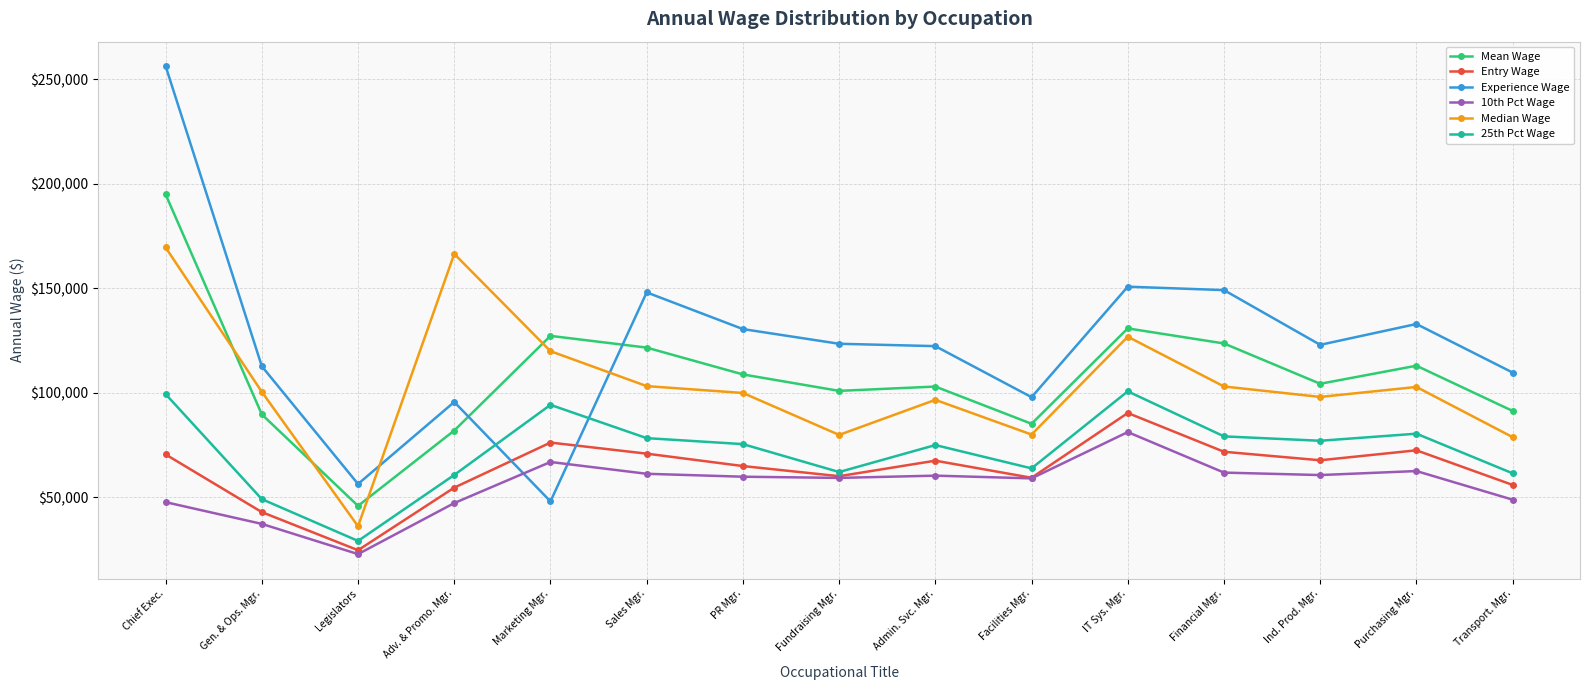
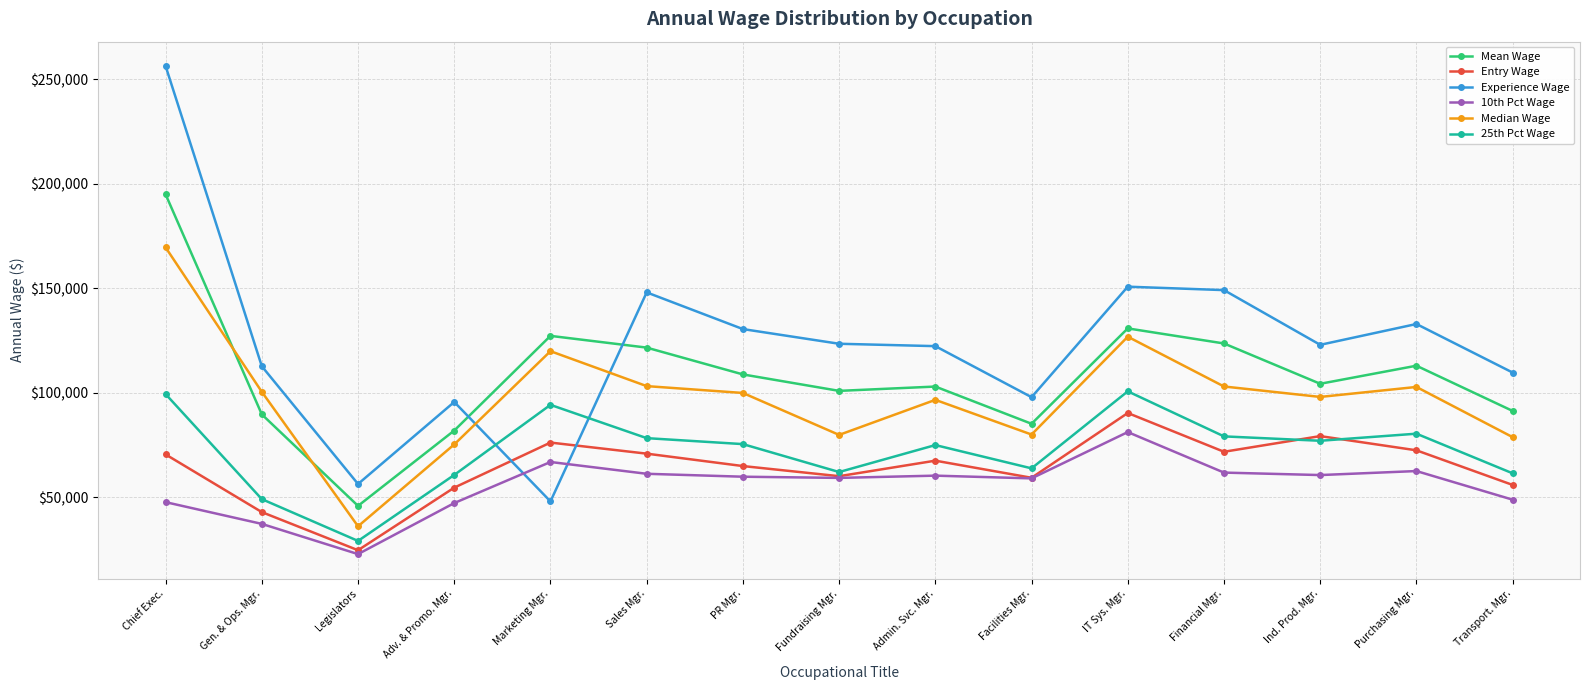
Median Wage, Adv. & Promo. Mgr.: $166,000 -> $75,000
Entry Wage, Ind. Prod. Mgr.: $68,000 -> $79,000
